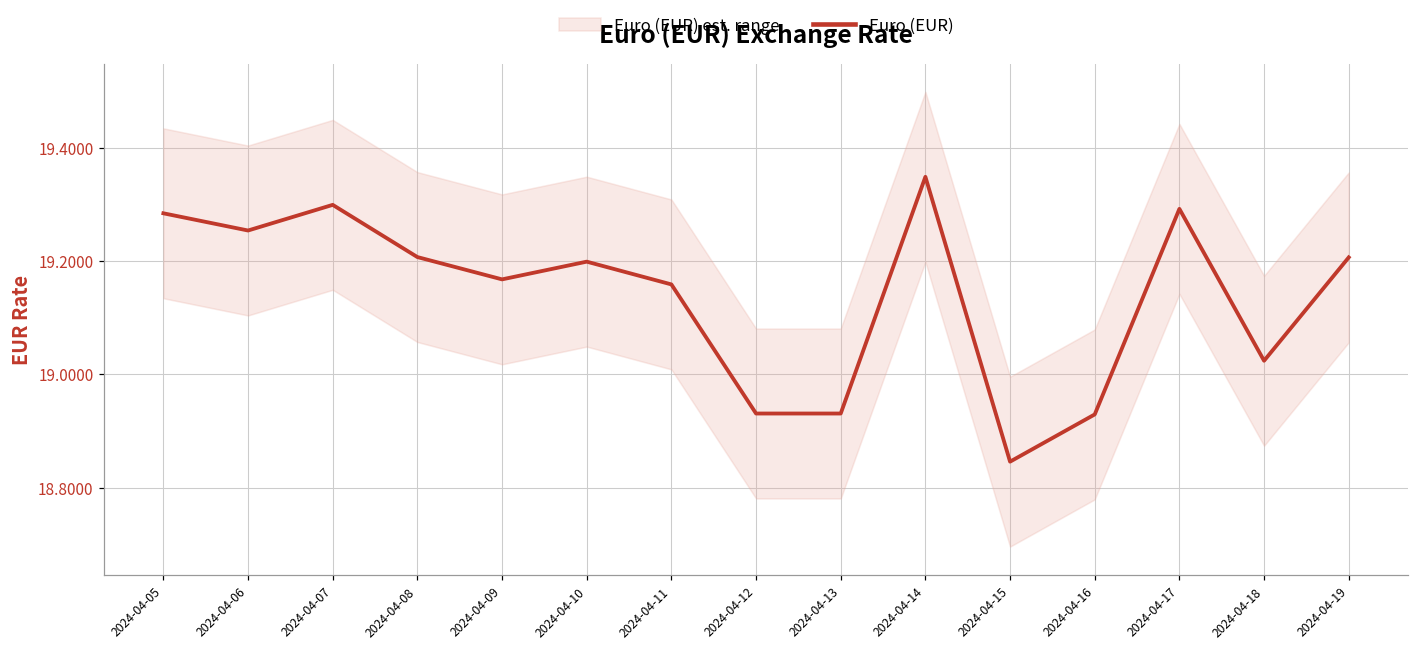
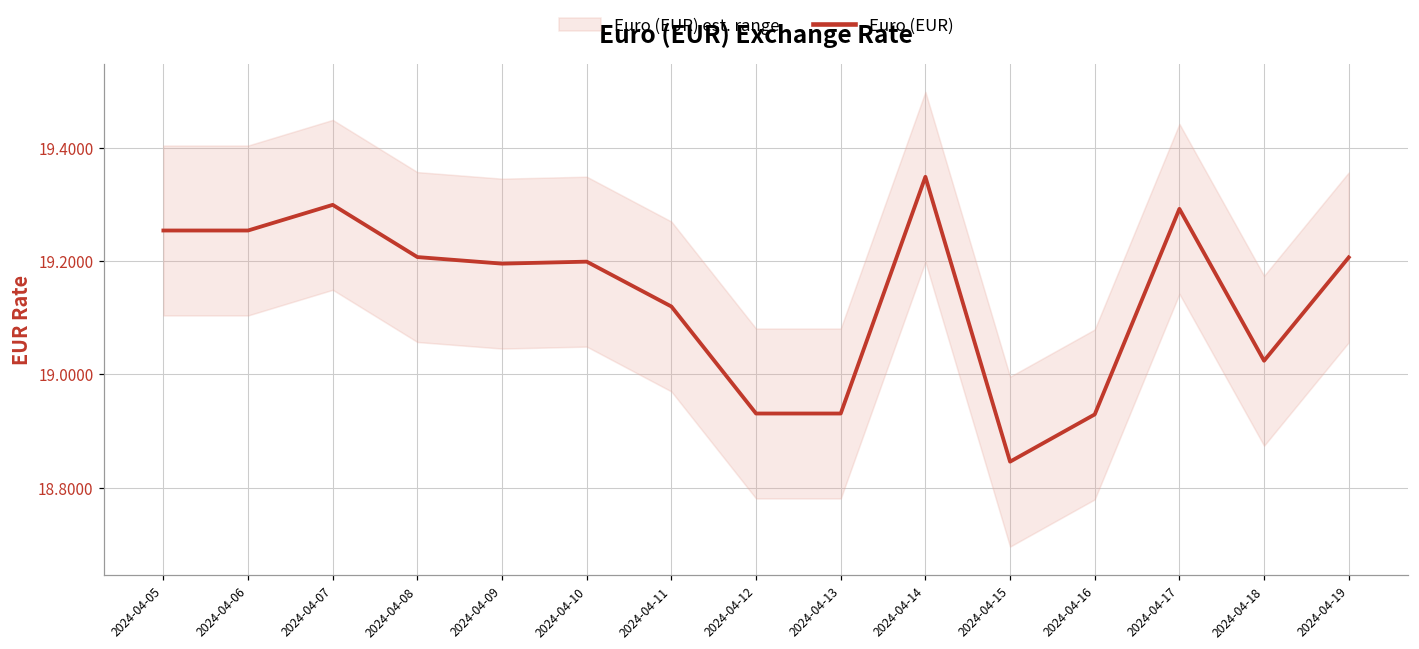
Euro (EUR), 2024-04-05: 19.28 -> 19.25
Euro (EUR), 2024-04-09: 19.17 -> 19.20
Euro (EUR), 2024-04-11: 19.16 -> 19.12
